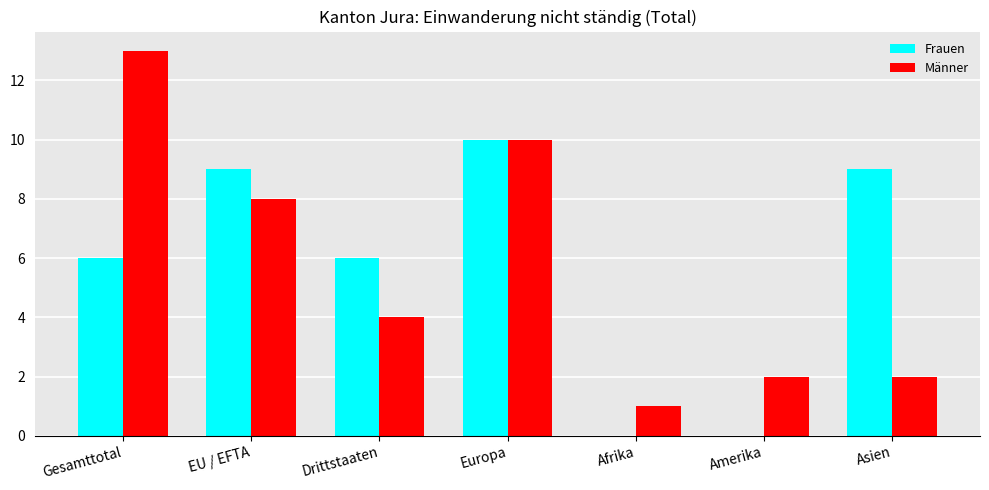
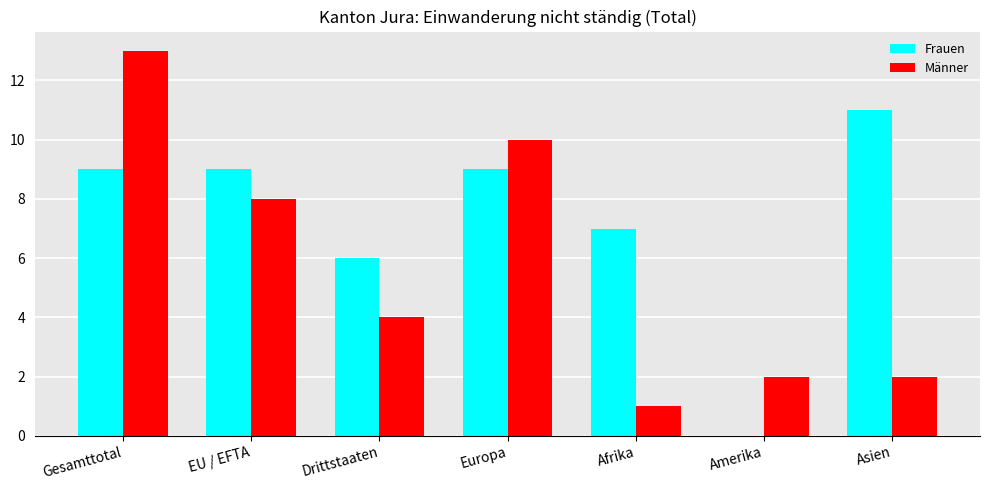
Frauen, Gesamttotal: 6 -> 9
Frauen, Europa: 10 -> 9
Frauen, Afrika: 0 -> 7
Frauen, Asien: 9 -> 11
